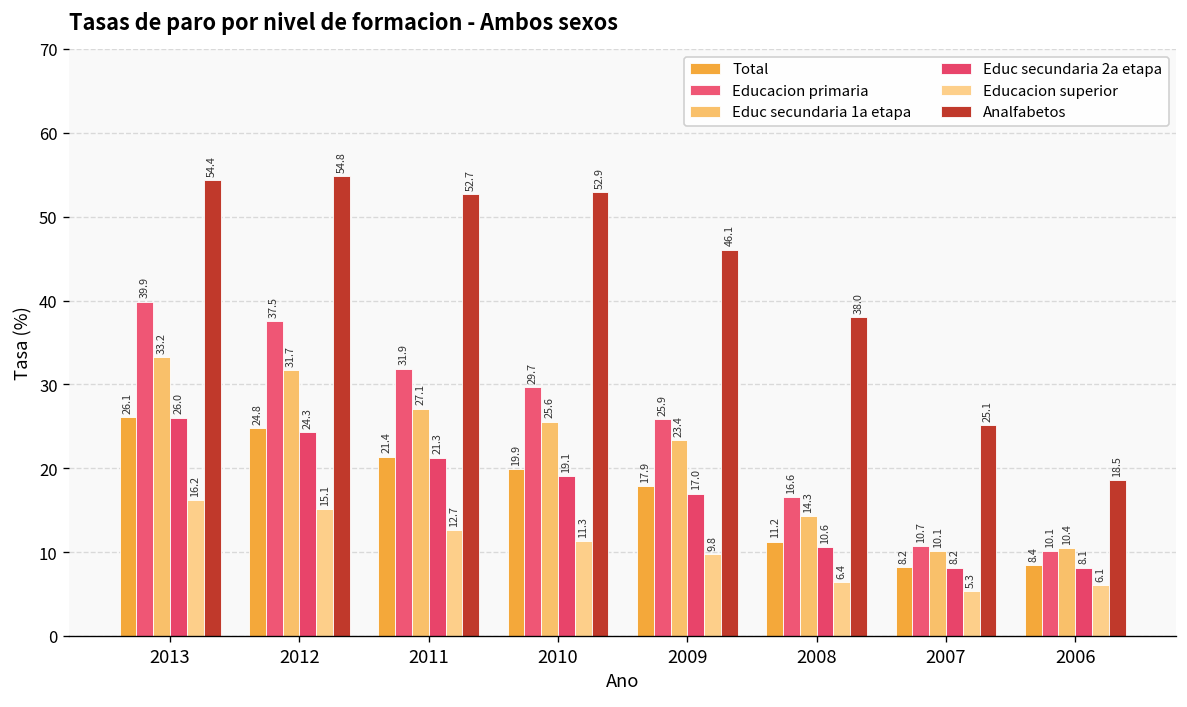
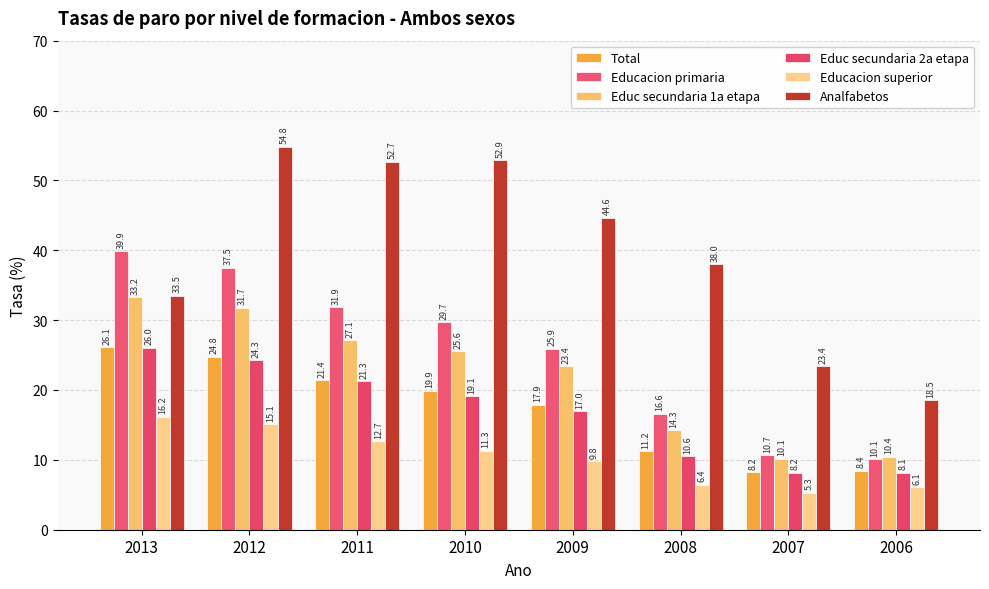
Analfabetos, 2013: 54.4 -> 33.5
Analfabetos, 2009: 46.1 -> 44.6
Analfabetos, 2007: 25.1 -> 23.4
